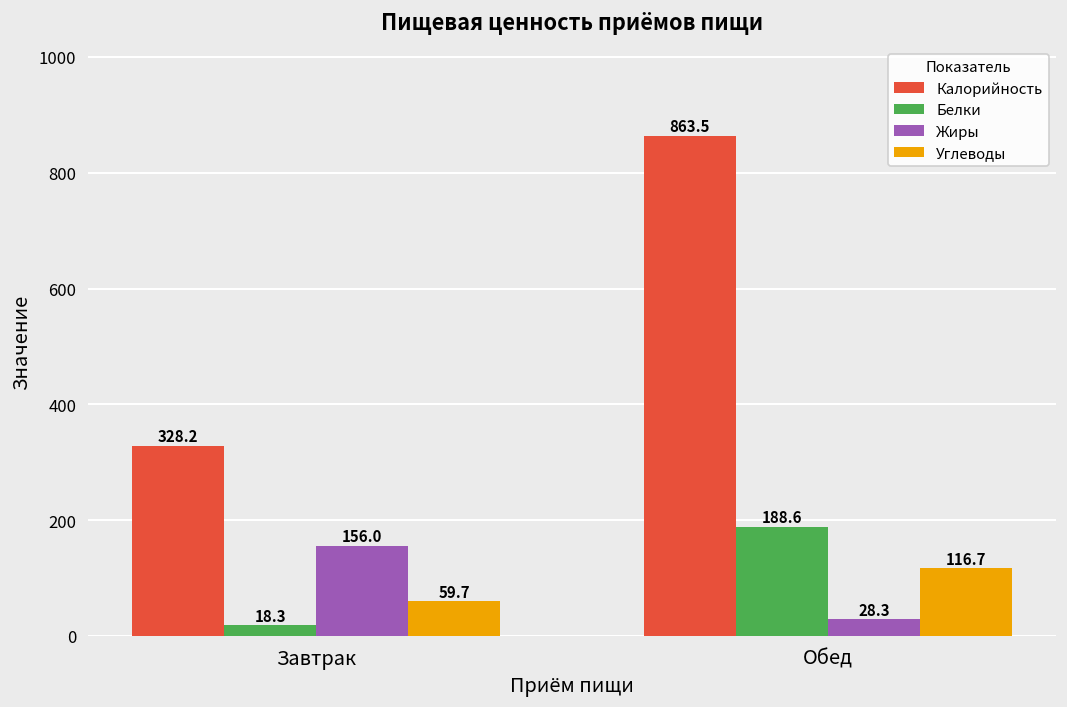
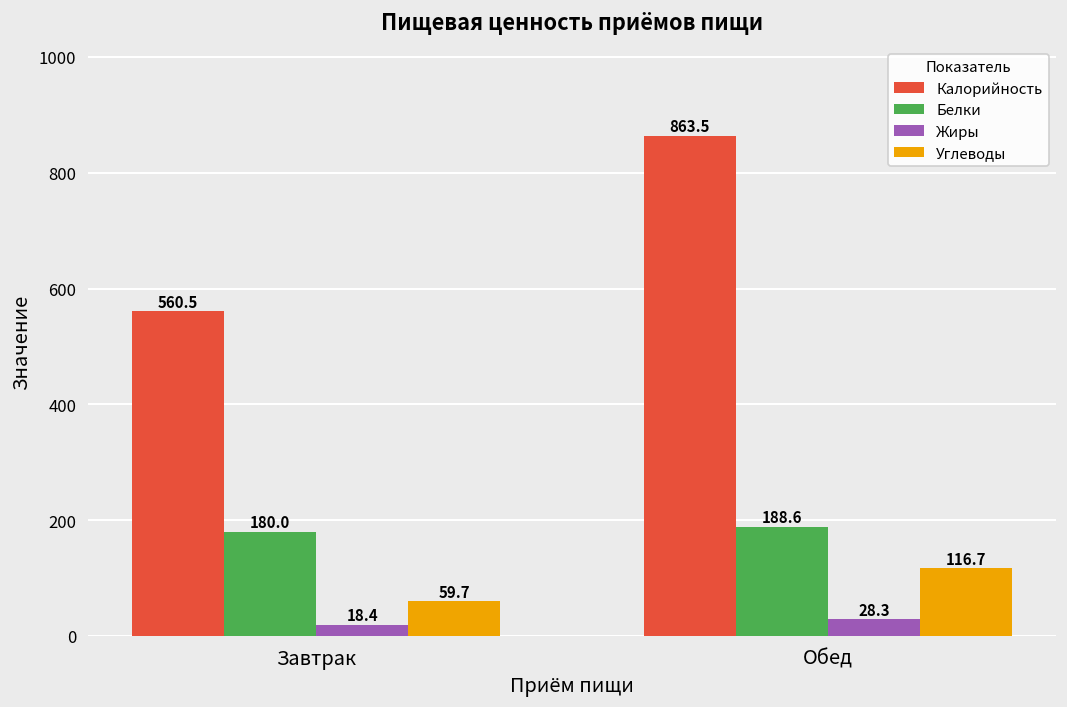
Калорийность, Завтрак: 328.2 -> 560.5
Белки, Завтрак: 18.3 -> 180.0
Жиры, Завтрак: 156.0 -> 18.4
